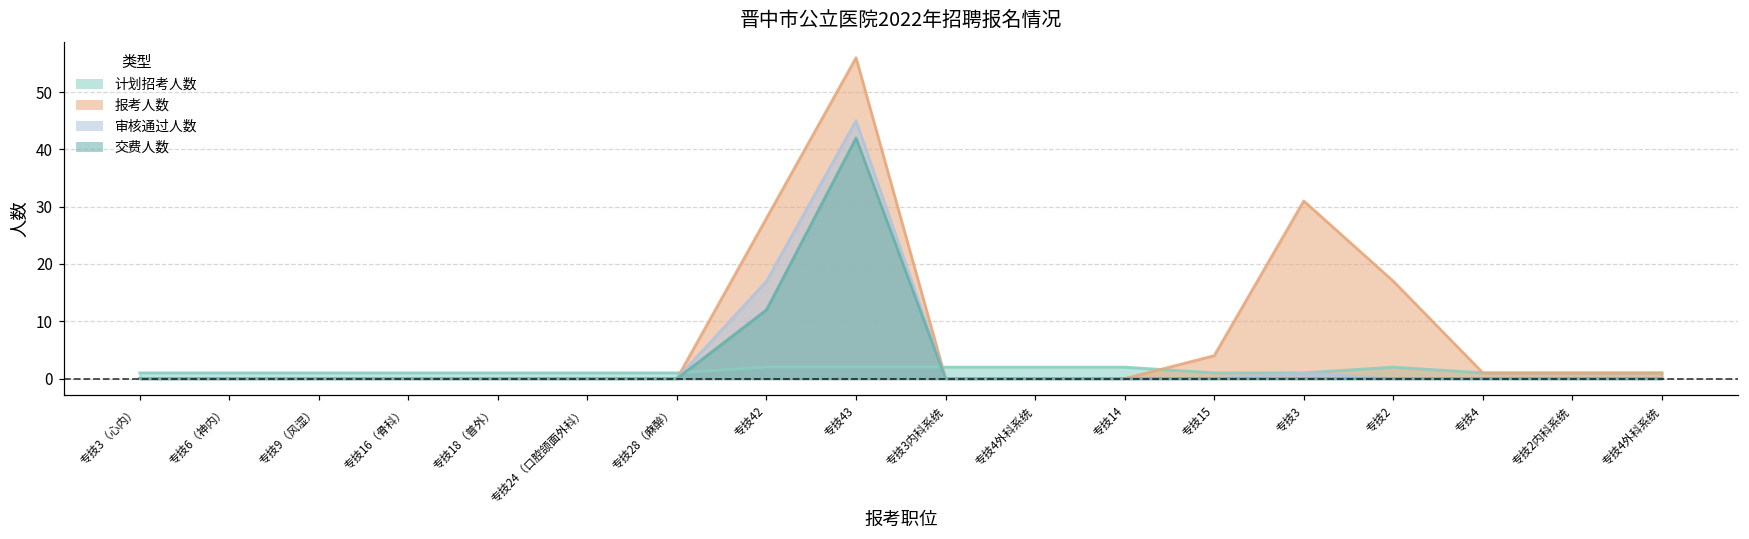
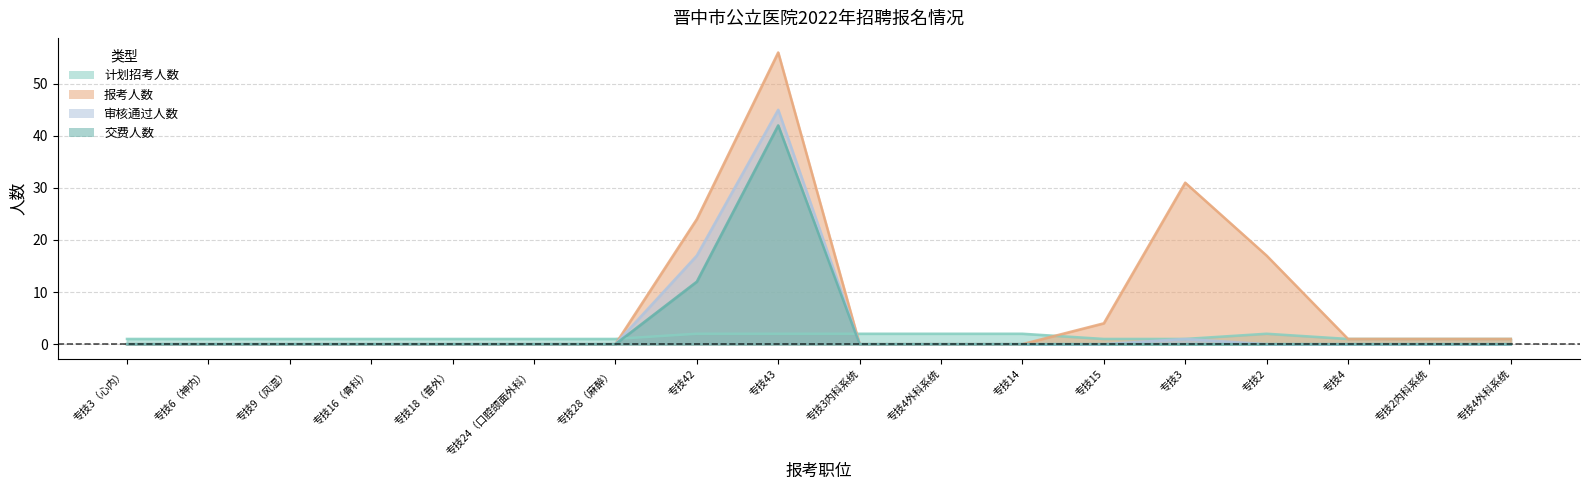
报考人数, 专技42: 28 -> 24
